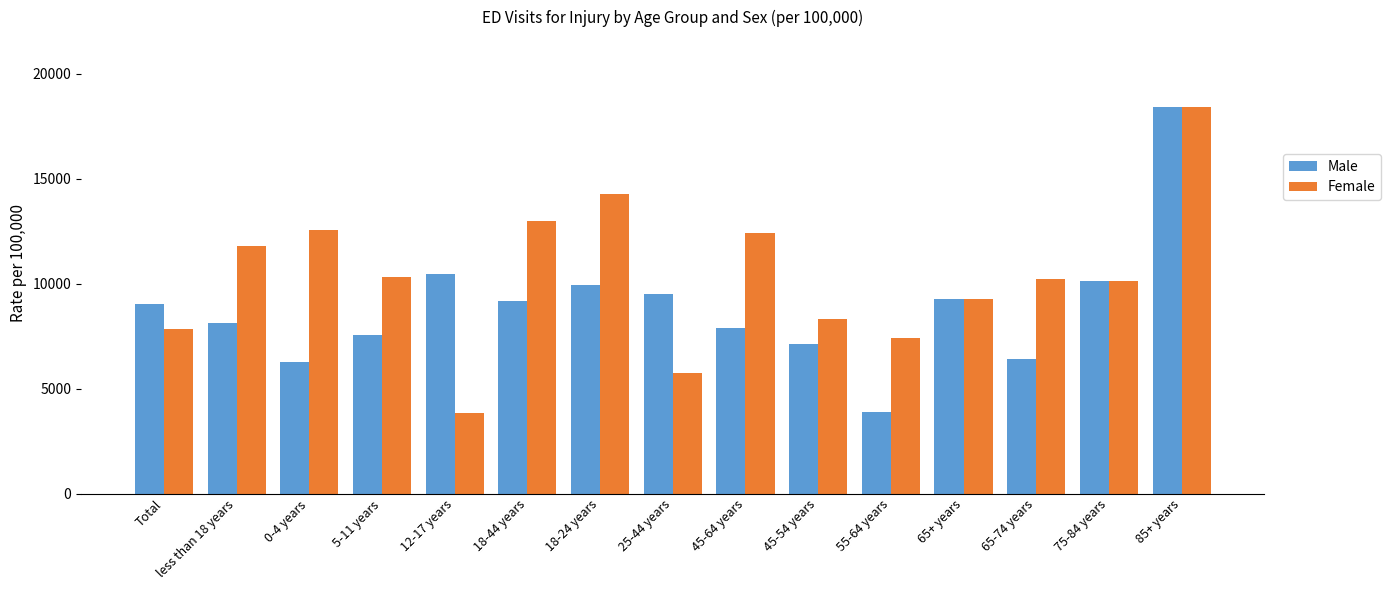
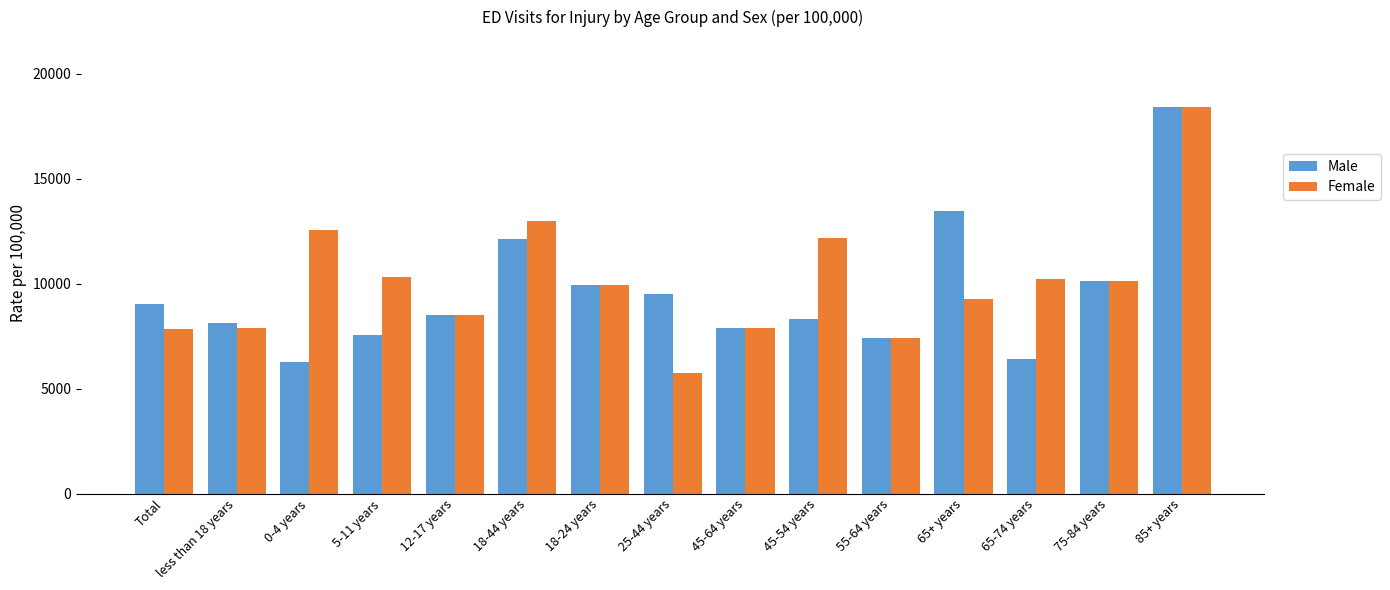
Female, less than 18 years: 11800 -> 7900
Male, 12-17 years: 10400 -> 8500
Female, 12-17 years: 3800 -> 8500
Male, 18-44 years: 9200 -> 12100
Female, 18-24 years: 14300 -> 9900
Female, 45-64 years: 12400 -> 7900
Male, 45-54 years: 7100 -> 8300
Female, 45-54 years: 8300 -> 12200
Male, 55-64 years: 3900 -> 7400
Male, 65+ years: 9300 -> 13500
